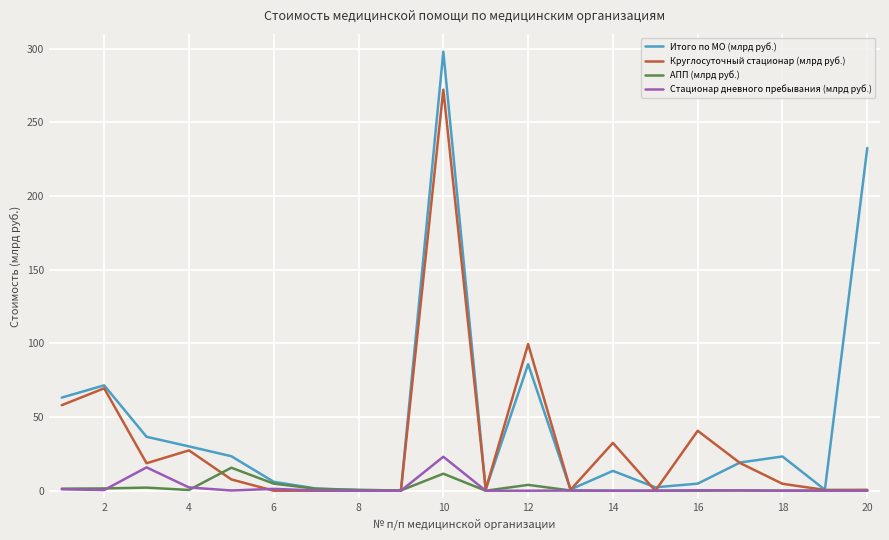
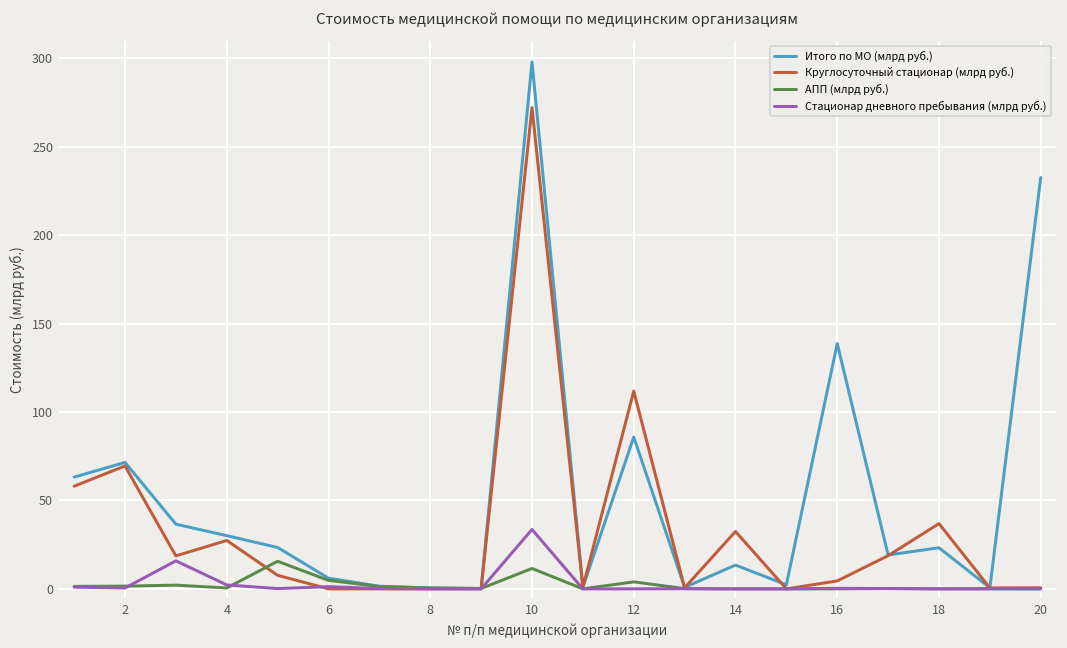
Стационар дневного пребывания (млрд руб.), 10: 23 -> 34
Круглосуточный стационар (млрд руб.), 12: 100 -> 112
Итого по МО (млрд руб.), 16: 5 -> 139
Круглосуточный стационар (млрд руб.), 16: 41 -> 4
Круглосуточный стационар (млрд руб.), 18: 5 -> 37
